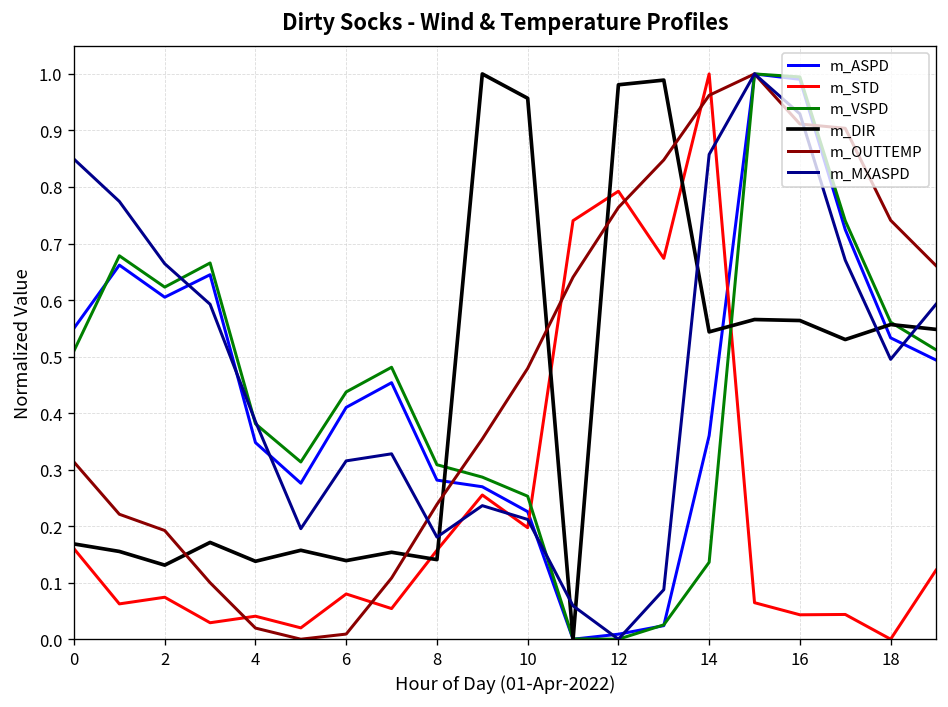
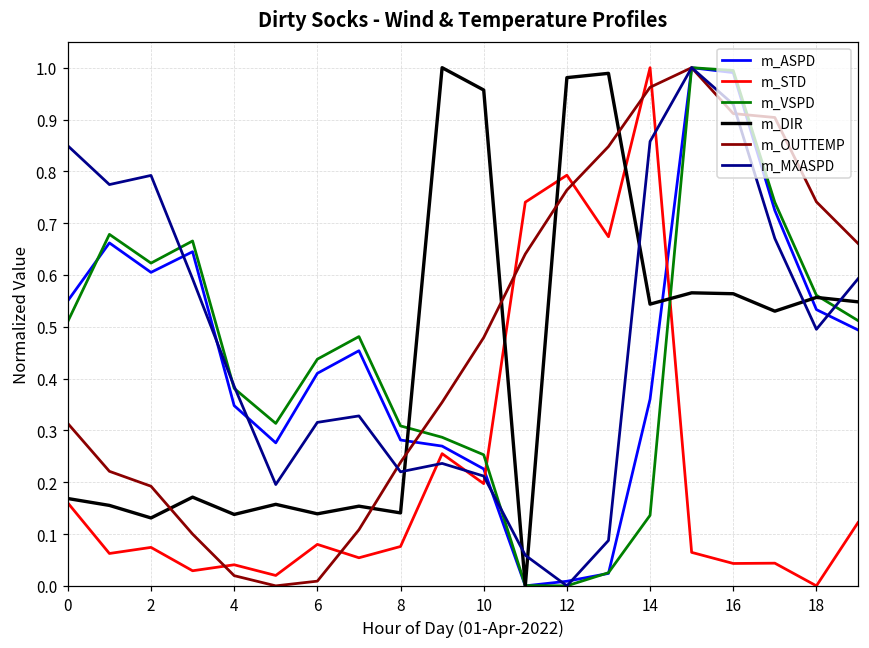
m_MXASPD, 2: 0.66 -> 0.79
m_STD, 8: 0.16 -> 0.08
m_MXASPD, 8: 0.18 -> 0.22
